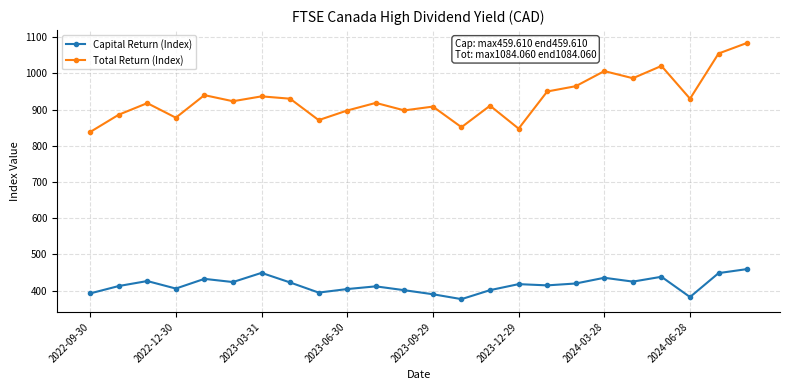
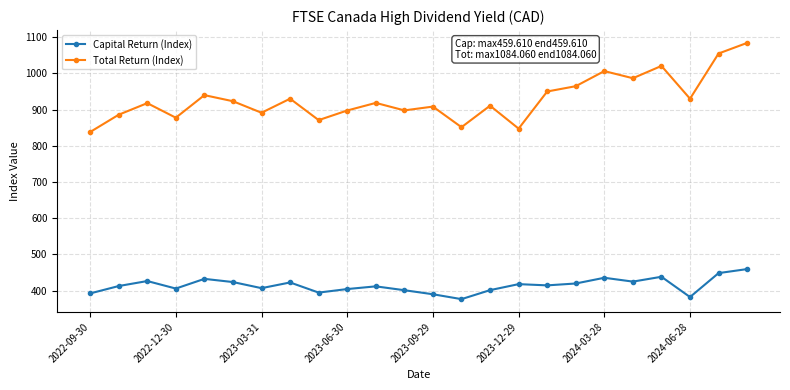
Capital Return (Index), 2023-03-31: 450 -> 410
Total Return (Index), 2023-03-31: 940 -> 890
